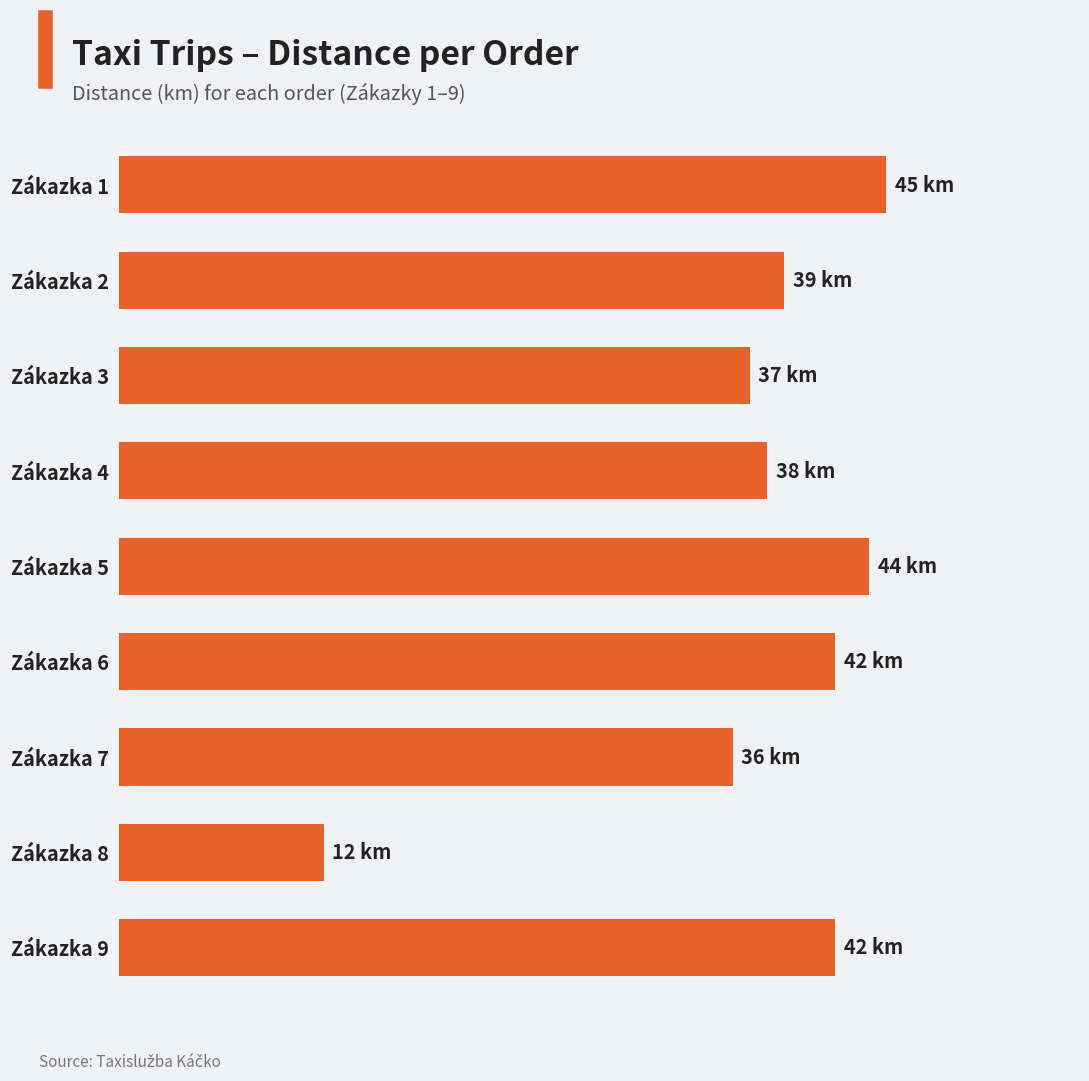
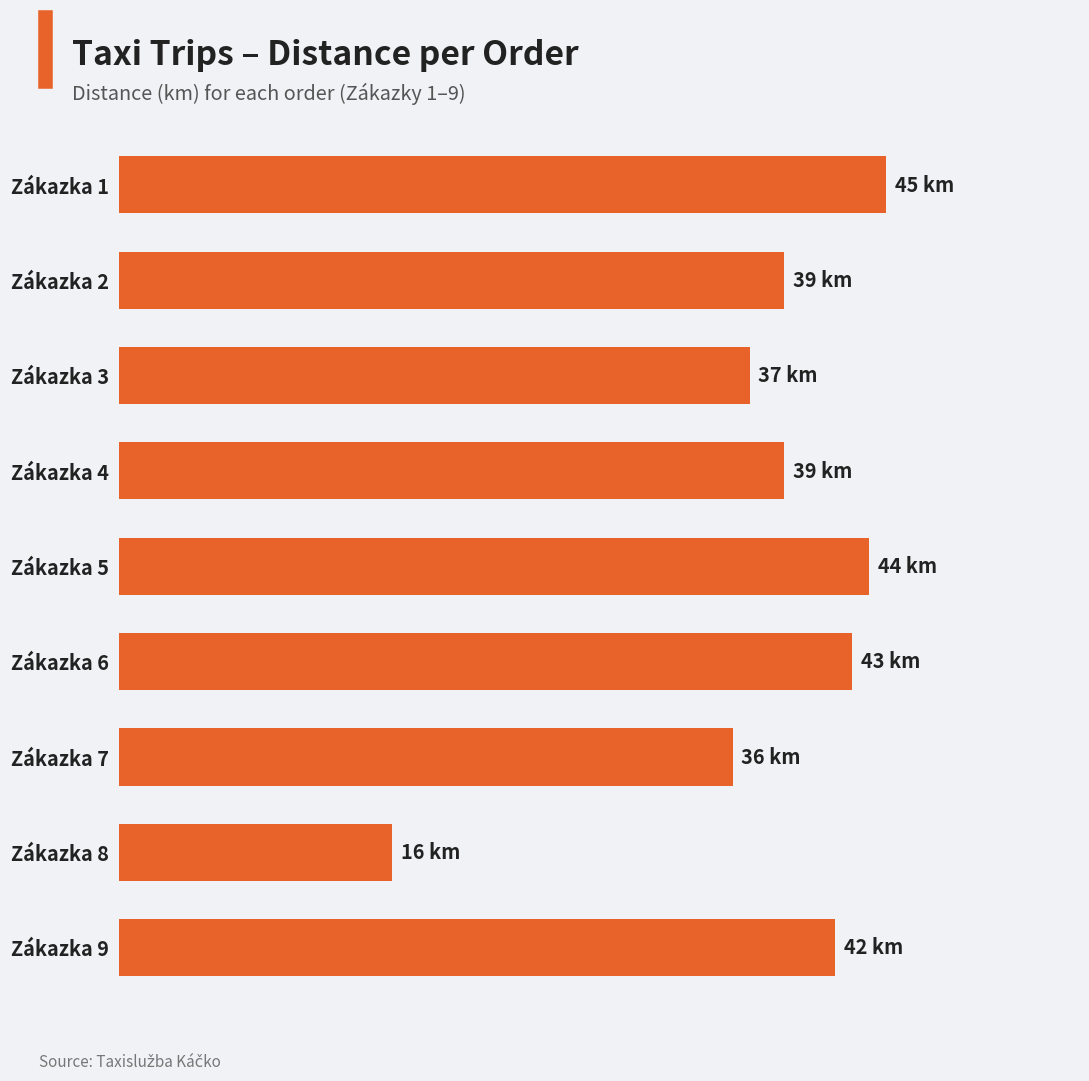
Zákazka 4: 38 -> 39
Zákazka 6: 42 -> 43
Zákazka 8: 12 -> 16
